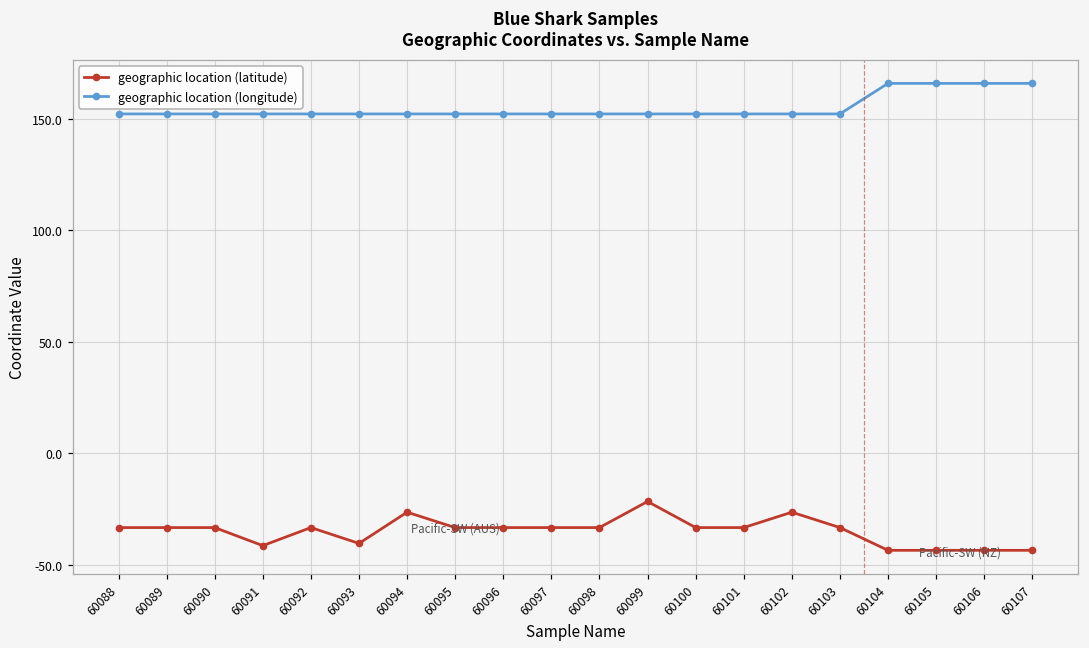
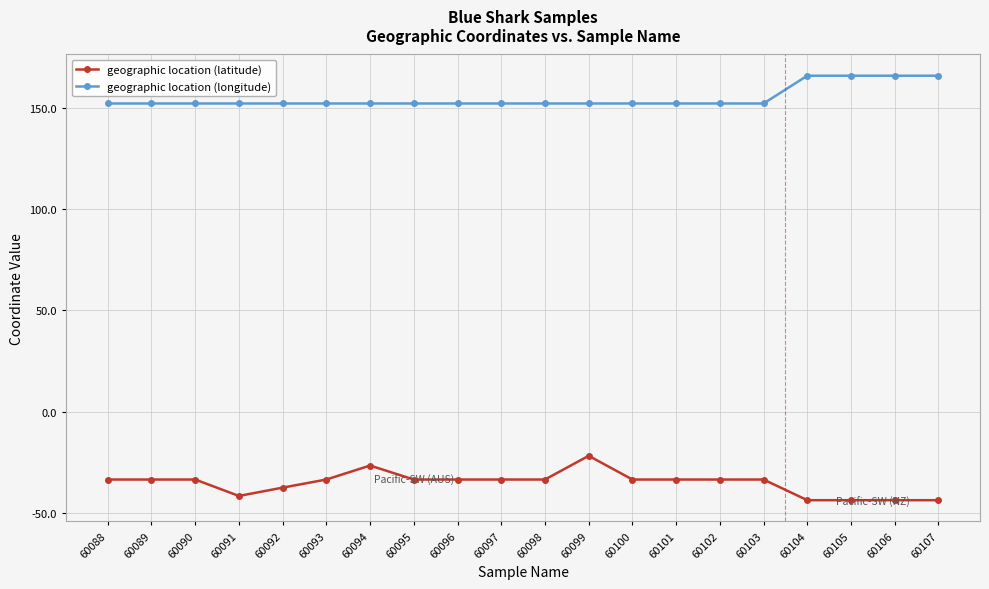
geographic location (latitude), 60092: -33 -> -37
geographic location (latitude), 60093: -41 -> -33
geographic location (latitude), 60102: -27 -> -33
